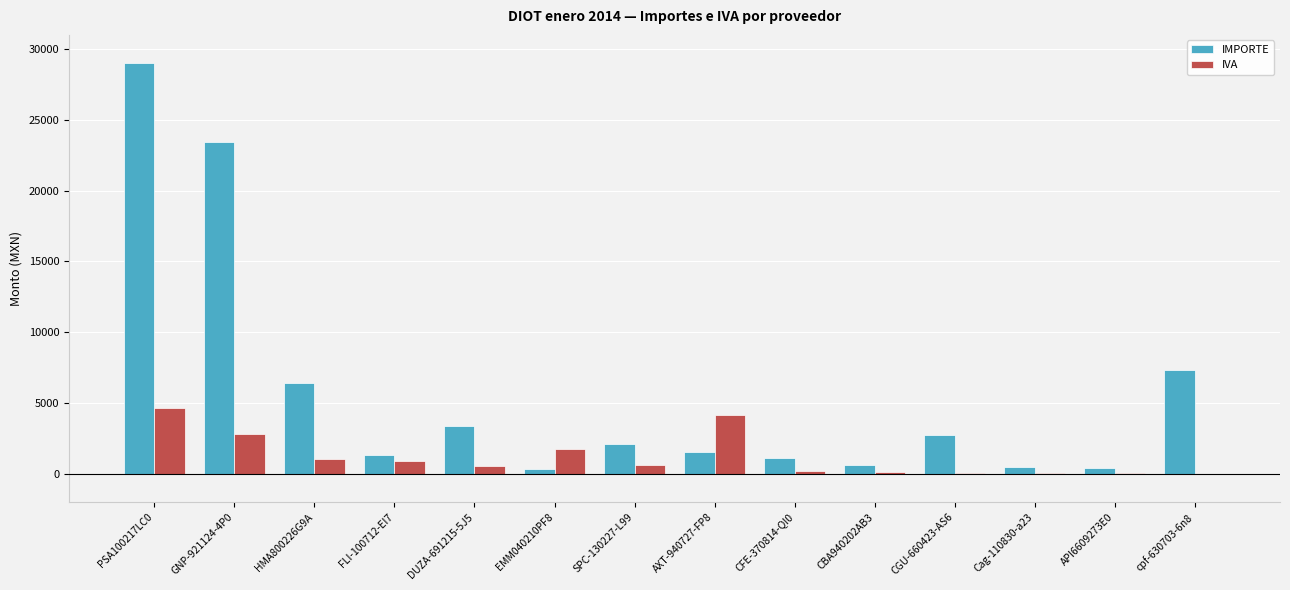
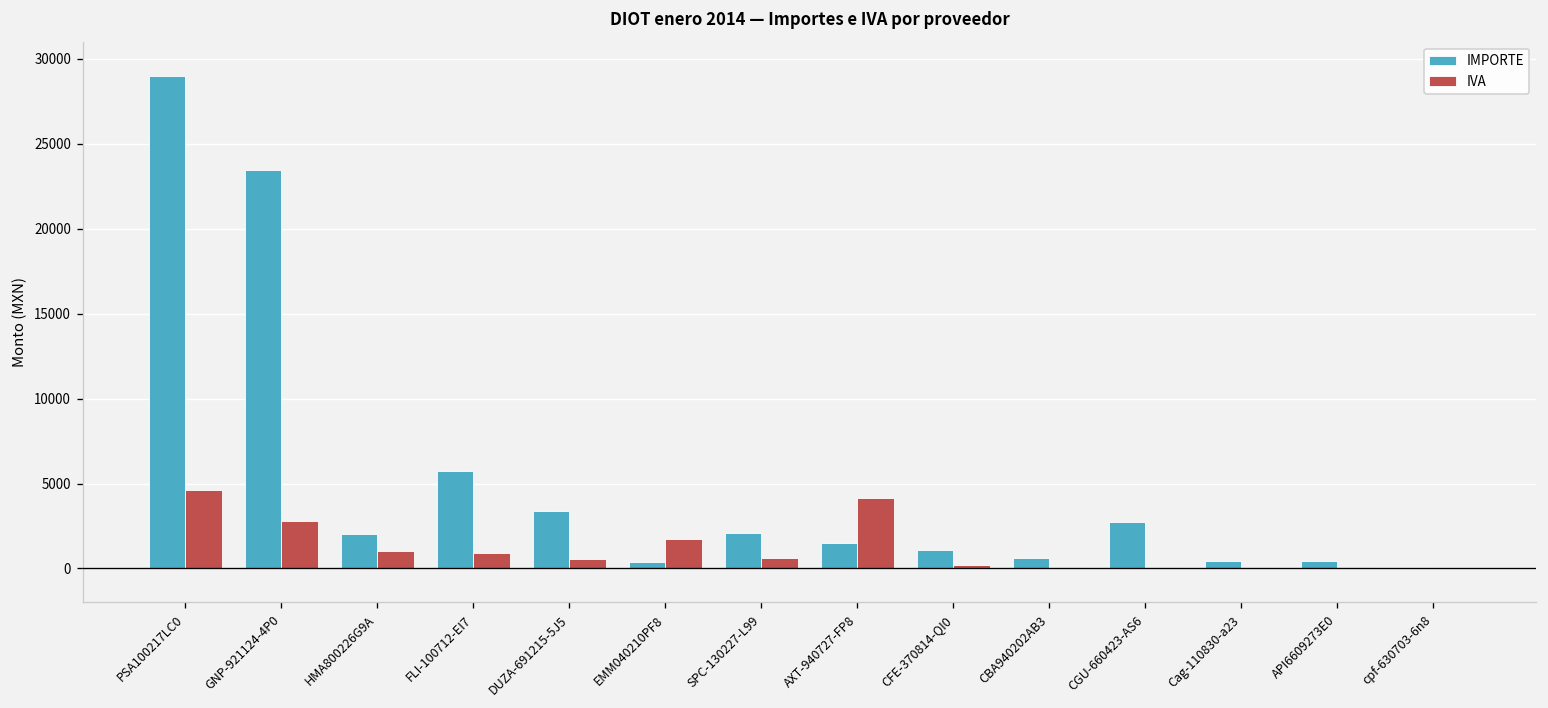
IMPORTE, HMA800226G9A: 6400 -> 2000
IMPORTE, FLI-100712-EI7: 1300 -> 5700
IMPORTE, cpf-630703-6n8: 7300 -> 100
